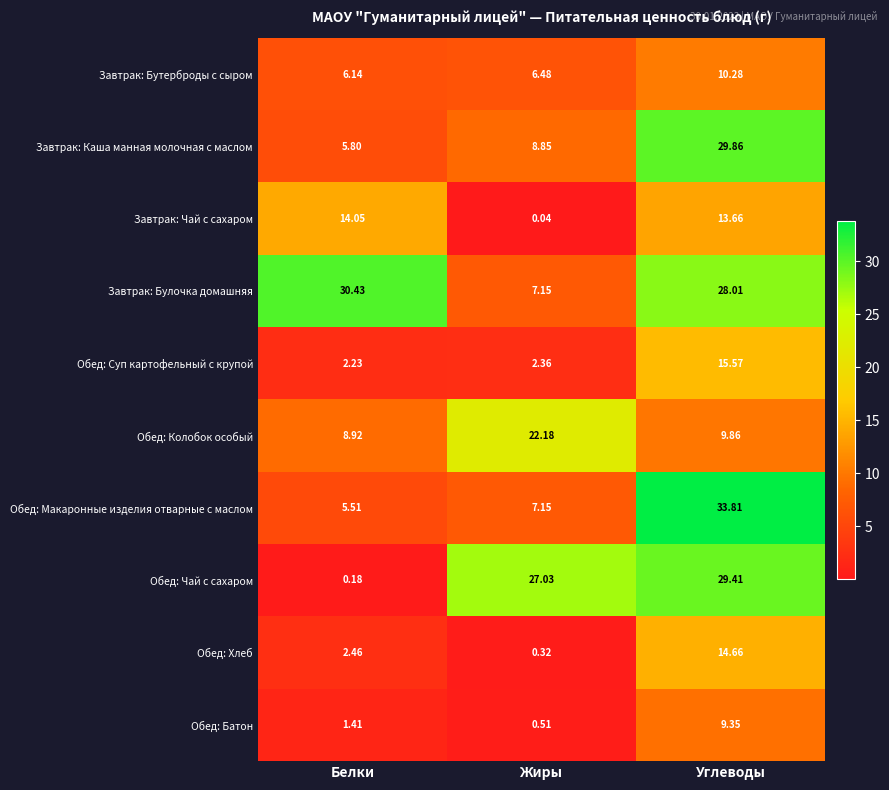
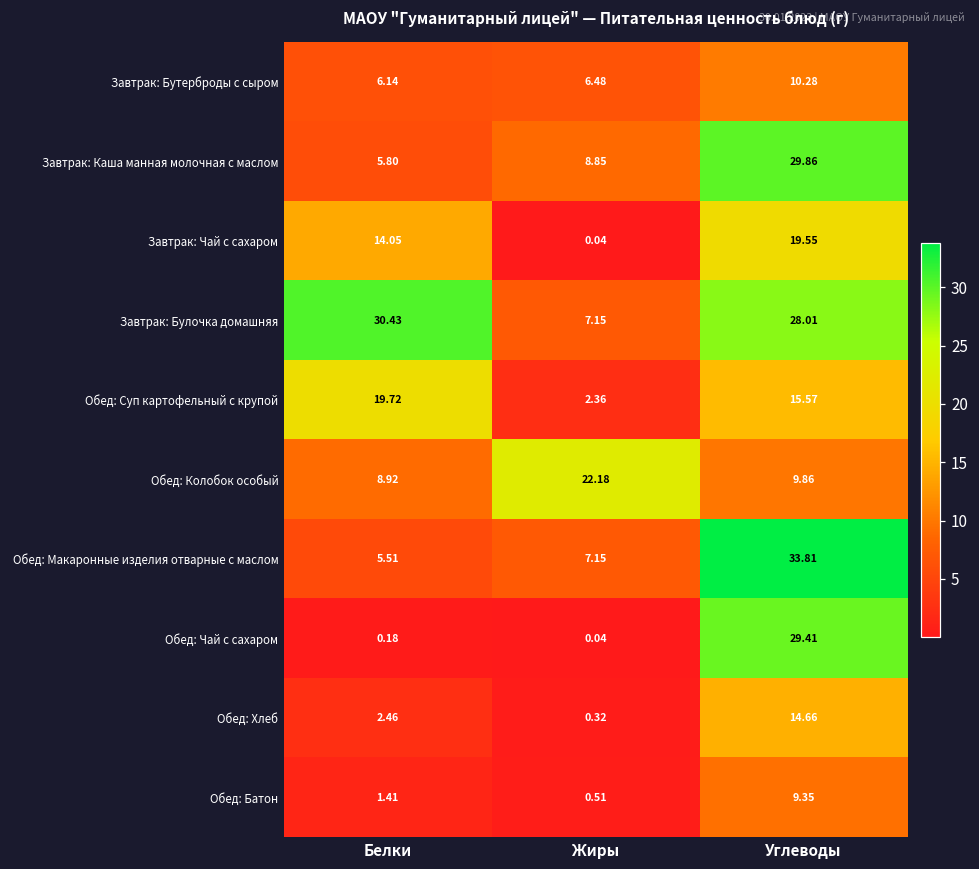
Завтрак: Чай с сахаром, Углеводы: 13.66 -> 19.55
Обед: Суп картофельный с крупой, Белки: 2.23 -> 19.72
Обед: Чай с сахаром, Жиры: 27.03 -> 0.04
